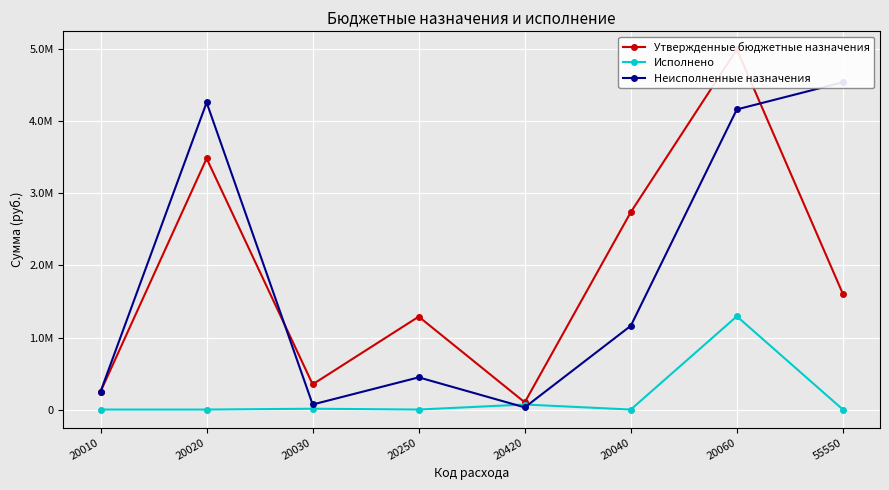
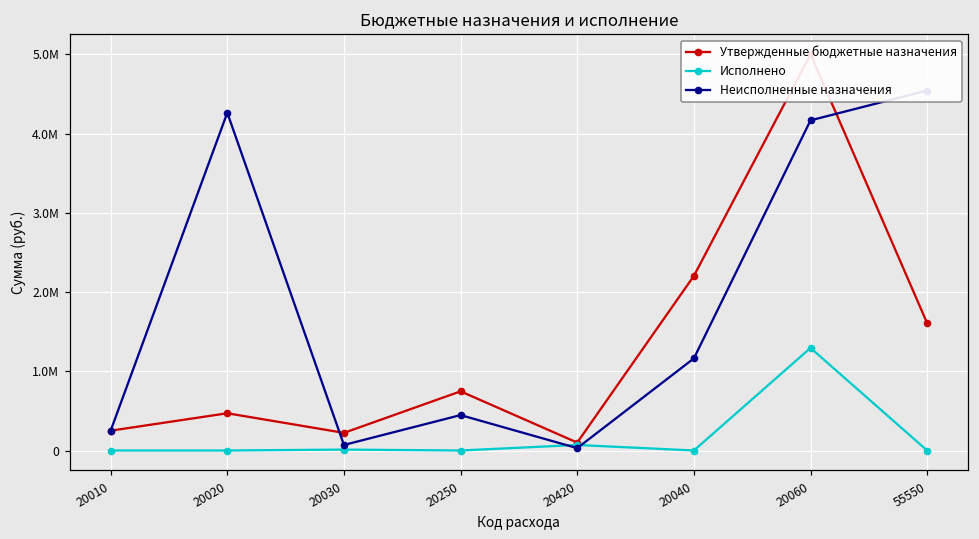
Утвержденные бюджетные назначения, 20020: 3500000 -> 500000
Утвержденные бюджетные назначения, 20030: 400000 -> 200000
Утвержденные бюджетные назначения, 20250: 1300000 -> 700000
Утвержденные бюджетные назначения, 20040: 2700000 -> 2200000
